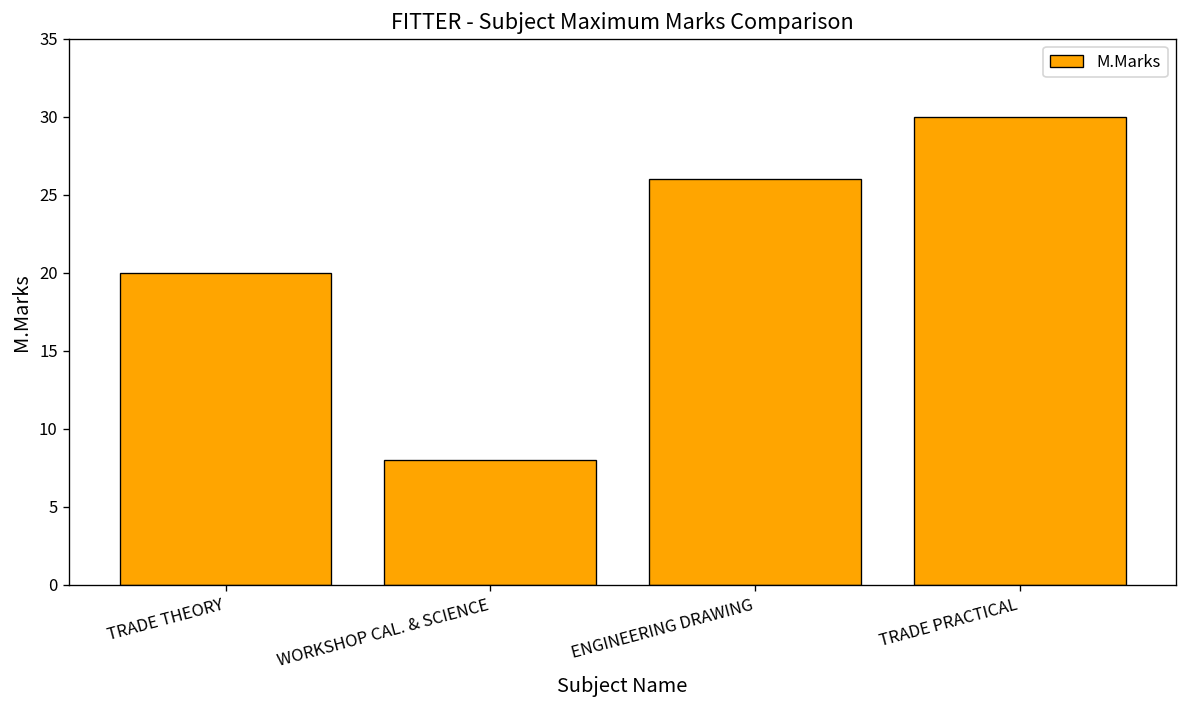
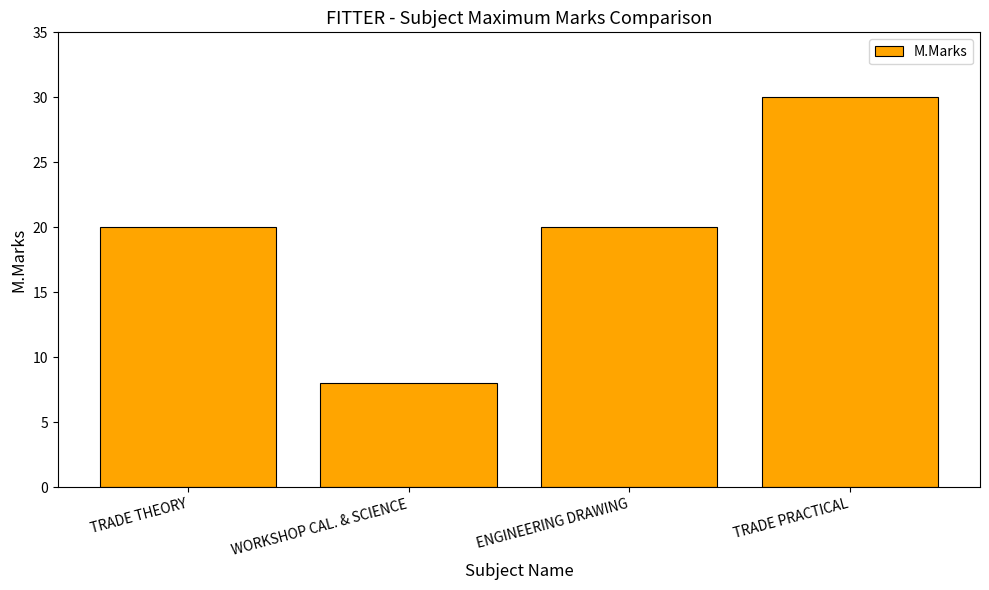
ENGINEERING DRAWING: 26 -> 20
